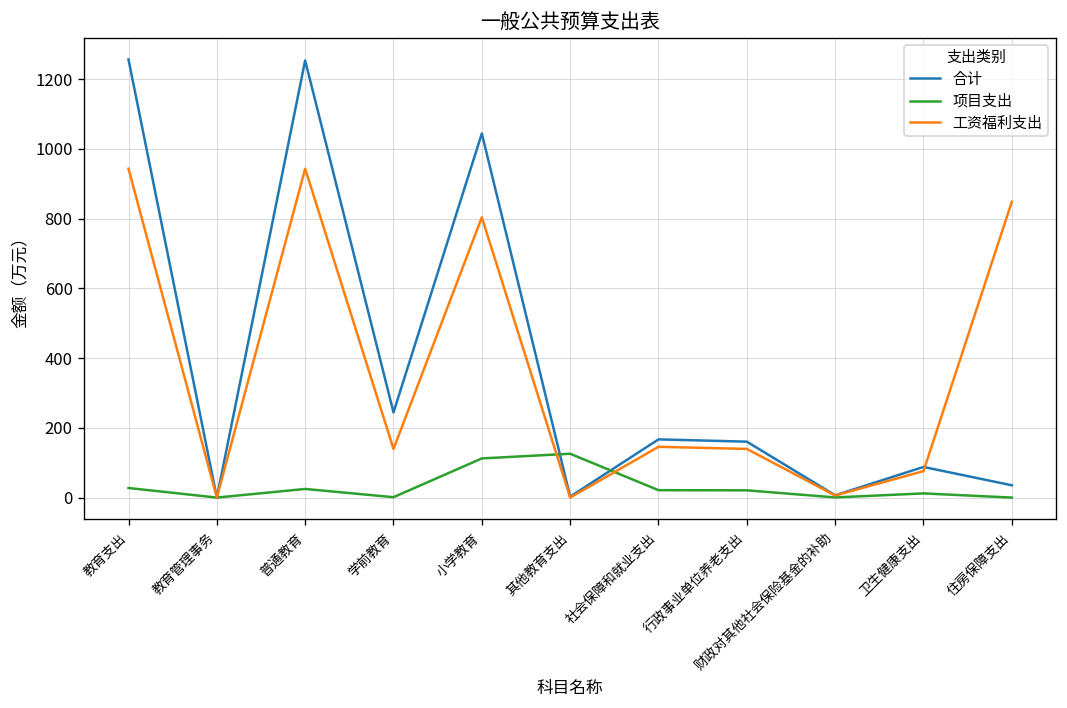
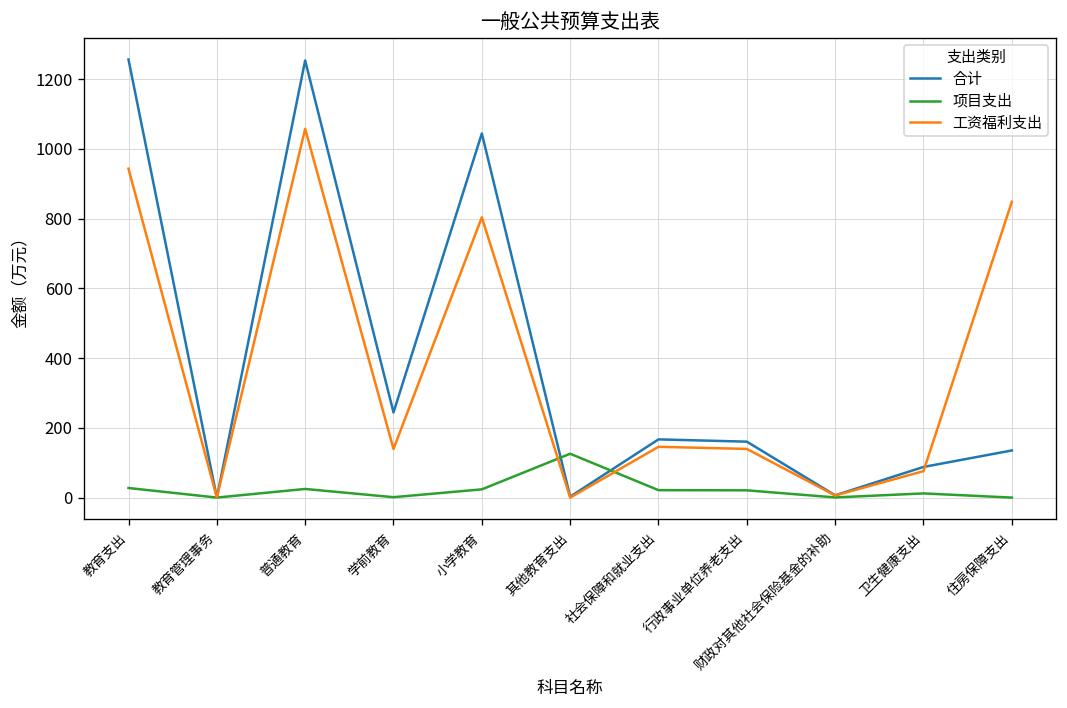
工资福利支出, 普通教育: 940 -> 1060
项目支出, 小学教育: 110 -> 20
合计, 住房保障支出: 40 -> 140
